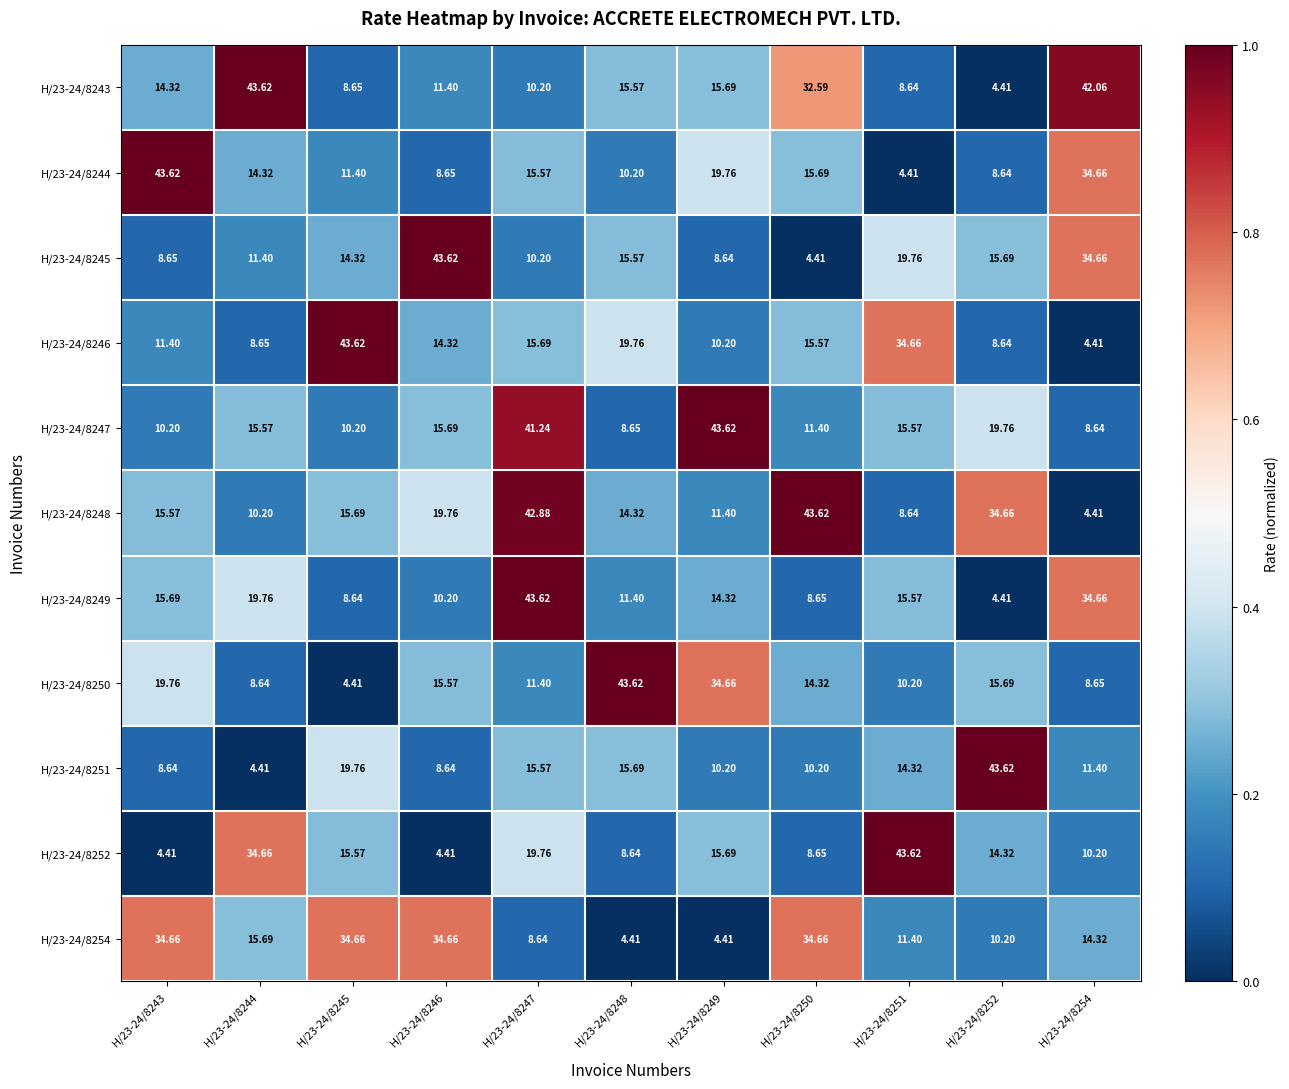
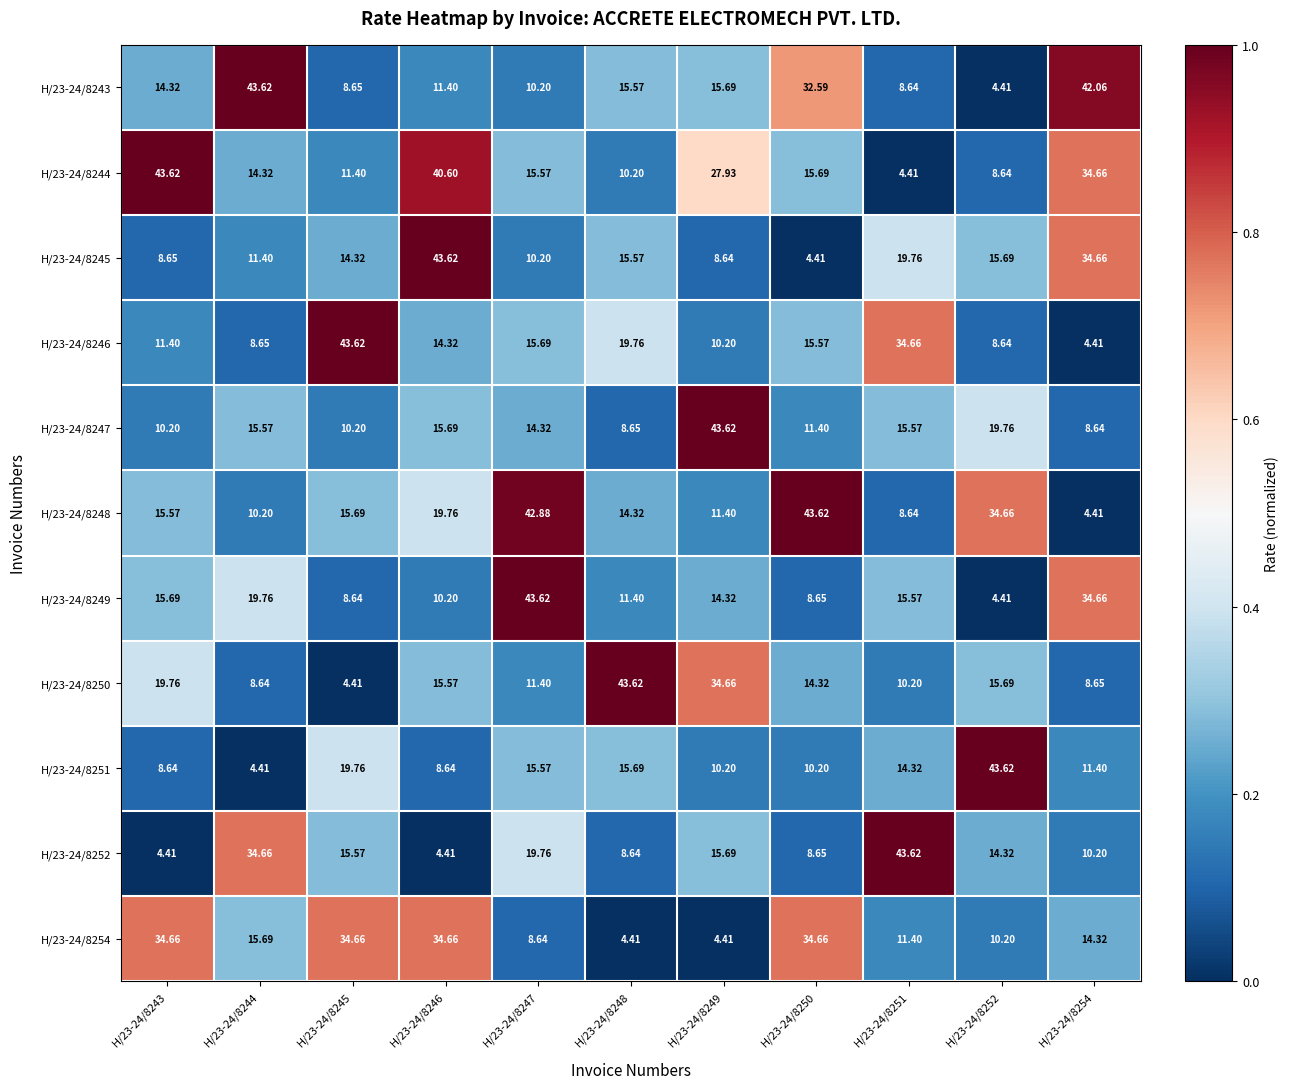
H/23-24/8244, H/23-24/8246: 8.65 -> 40.60
H/23-24/8244, H/23-24/8249: 19.76 -> 27.93
H/23-24/8247, H/23-24/8247: 41.24 -> 14.32
